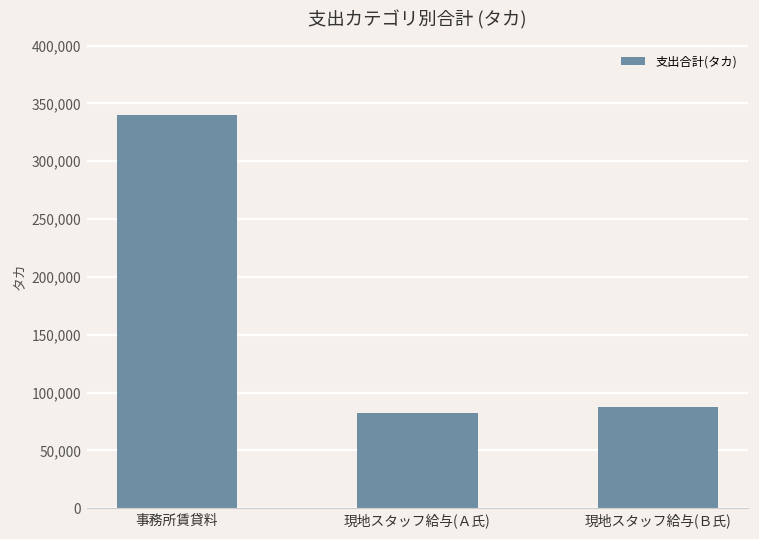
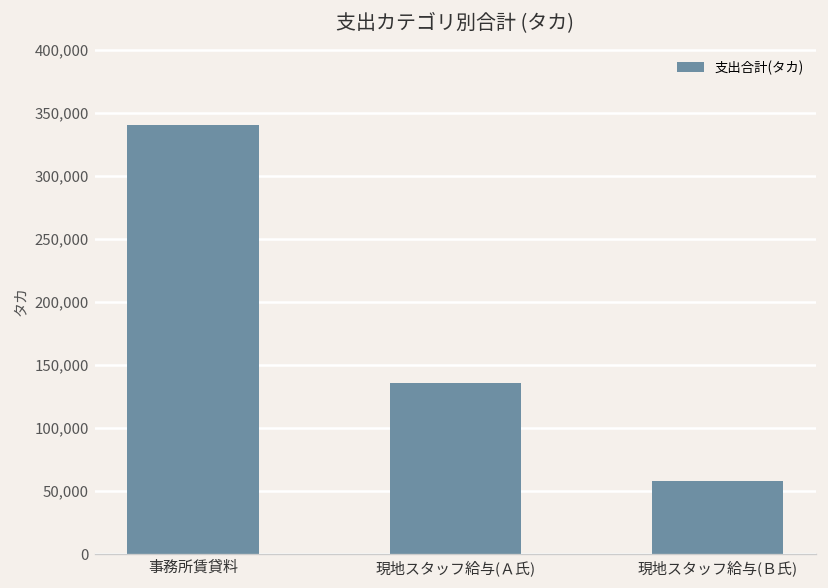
現地スタッフ給与(Ａ氏): 83,000 -> 136,000
現地スタッフ給与(Ｂ氏): 87,000 -> 58,000
